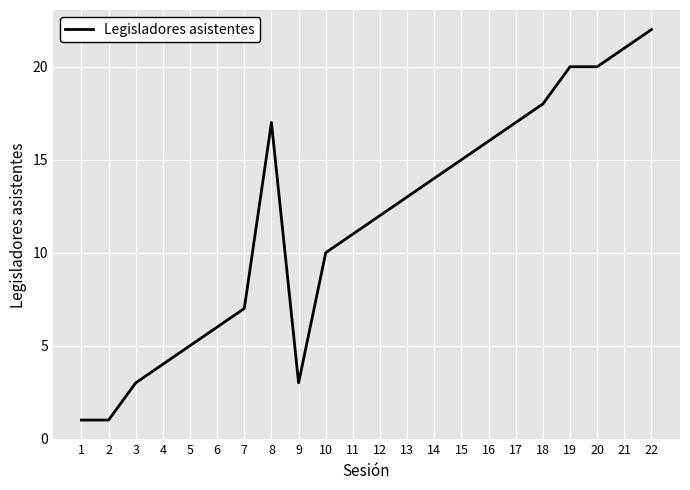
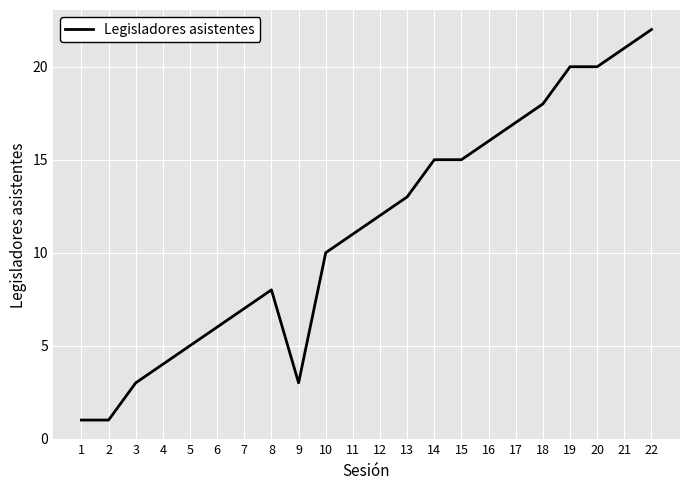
8: 17 -> 8
14: 14 -> 15
